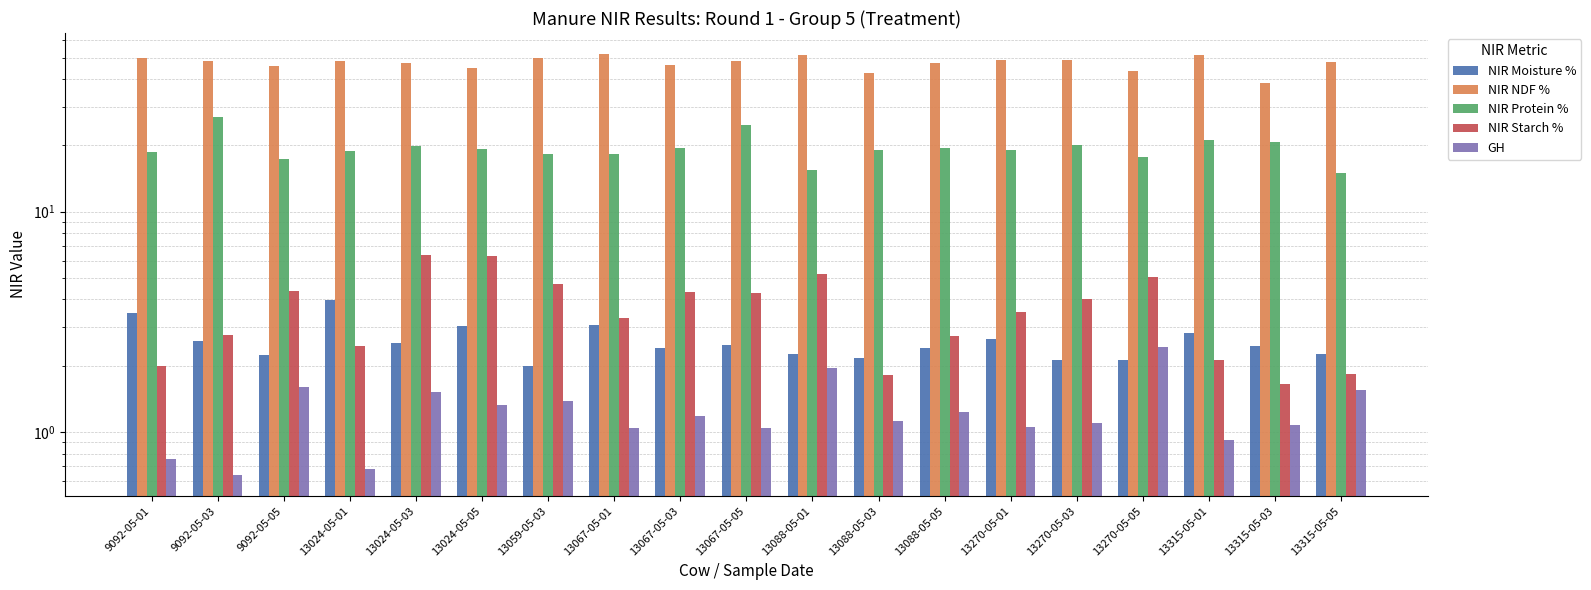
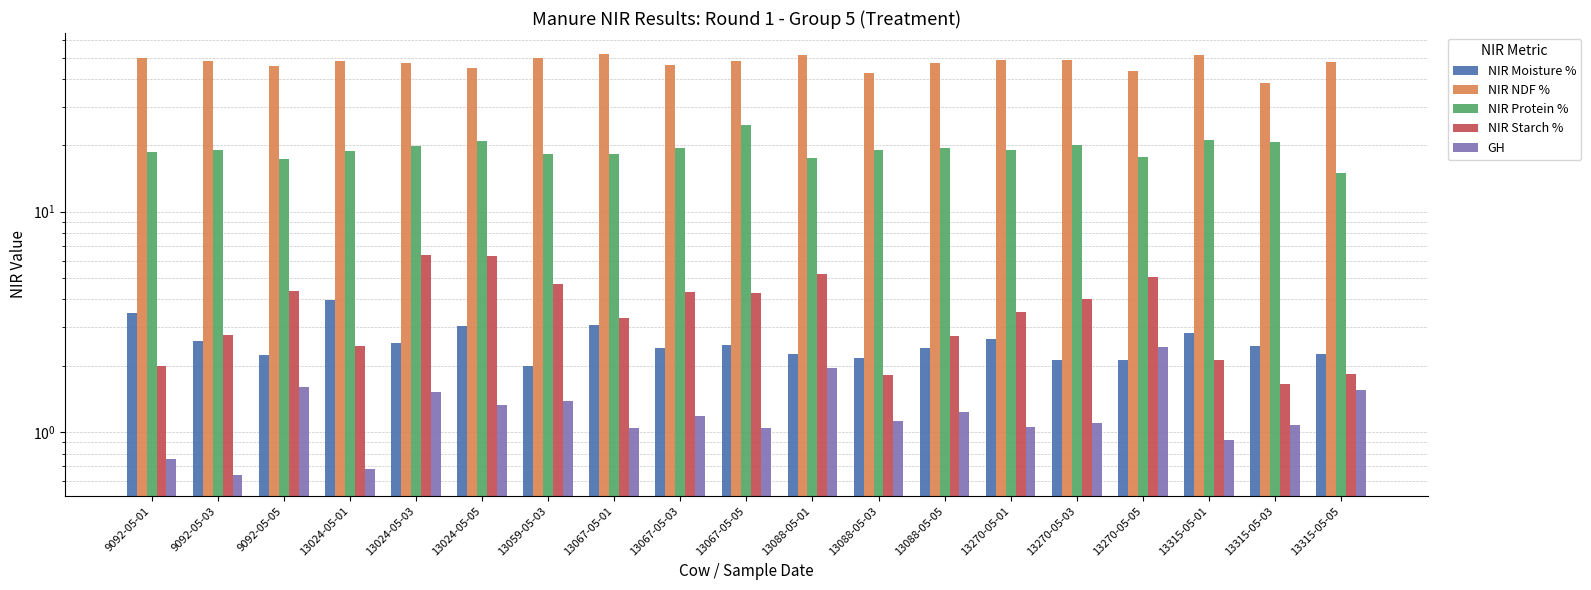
NIR Protein %, 9092-05-03: 27 -> 19
NIR Protein %, 13024-05-05: 19 -> 21
NIR Protein %, 13088-05-01: 16 -> 18
